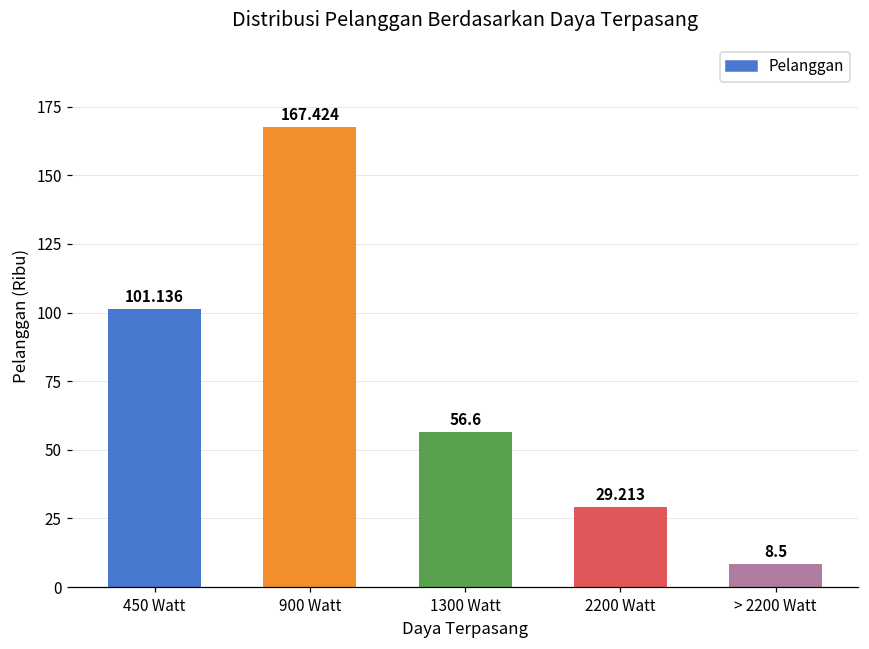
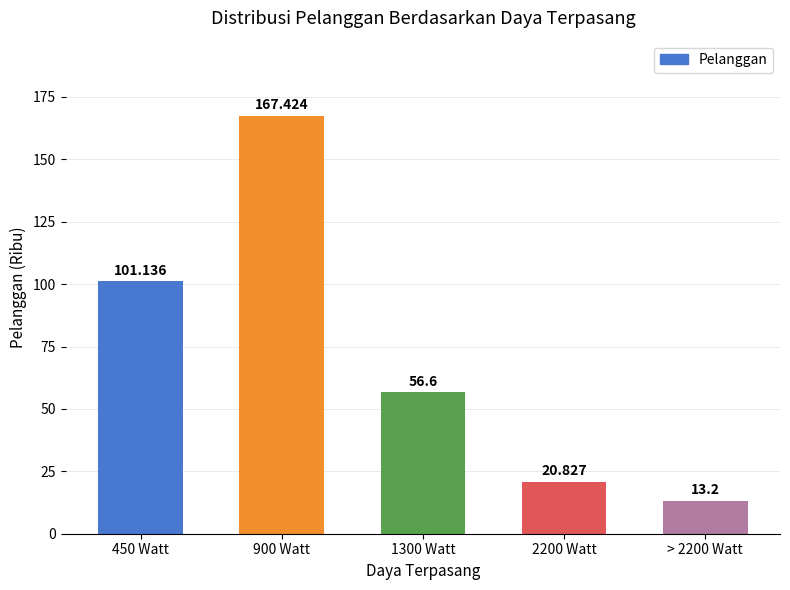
2200 Watt: 29.213 -> 20.827
> 2200 Watt: 8.5 -> 13.2
